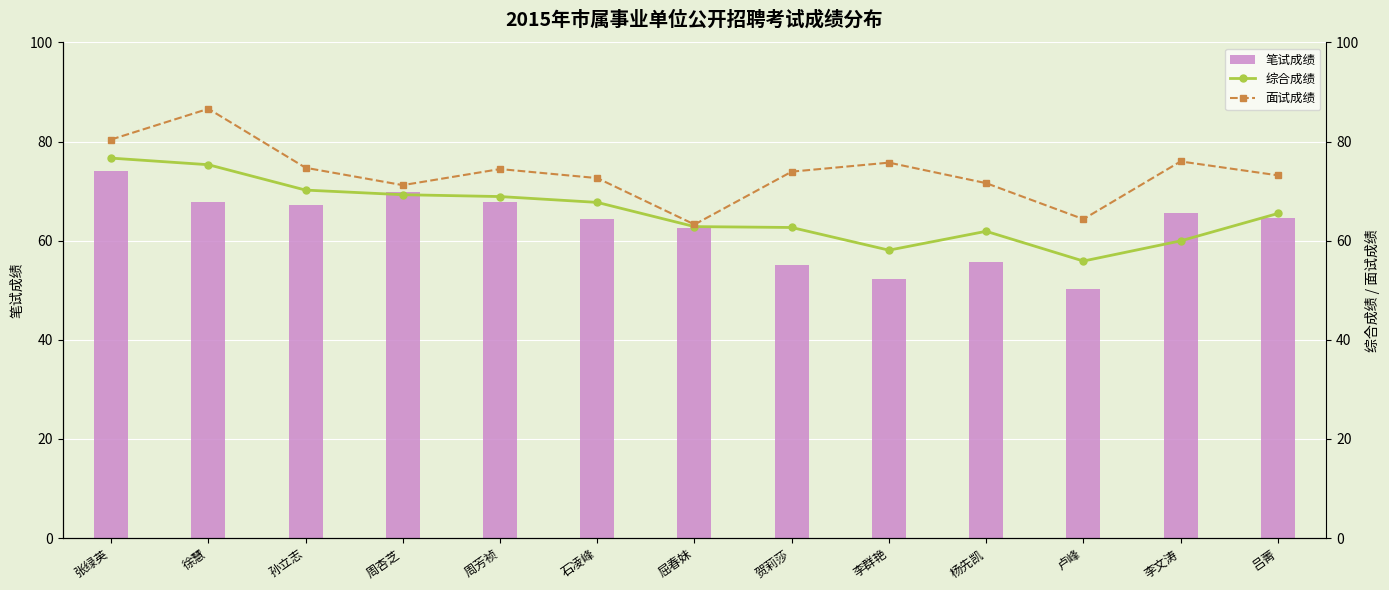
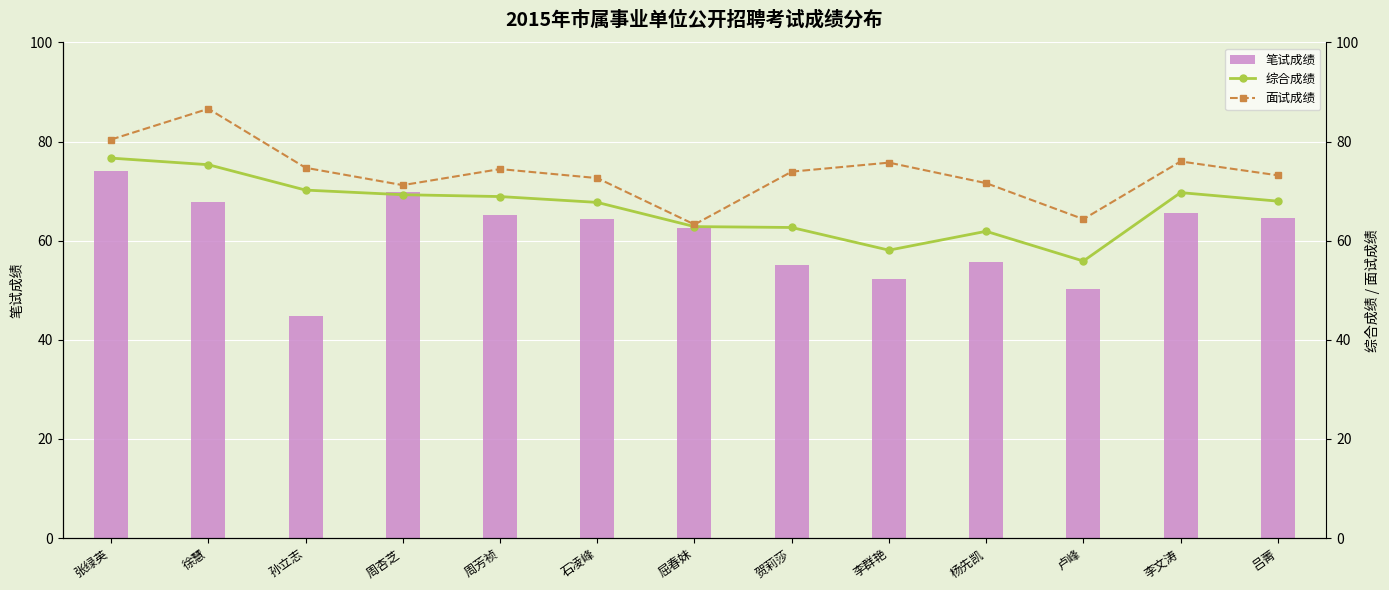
笔试成绩, 孙立志: 67 -> 45
笔试成绩, 周芳祯: 68 -> 65
综合成绩, 李文涛: 60 -> 70
综合成绩, 吕菁: 65 -> 68
